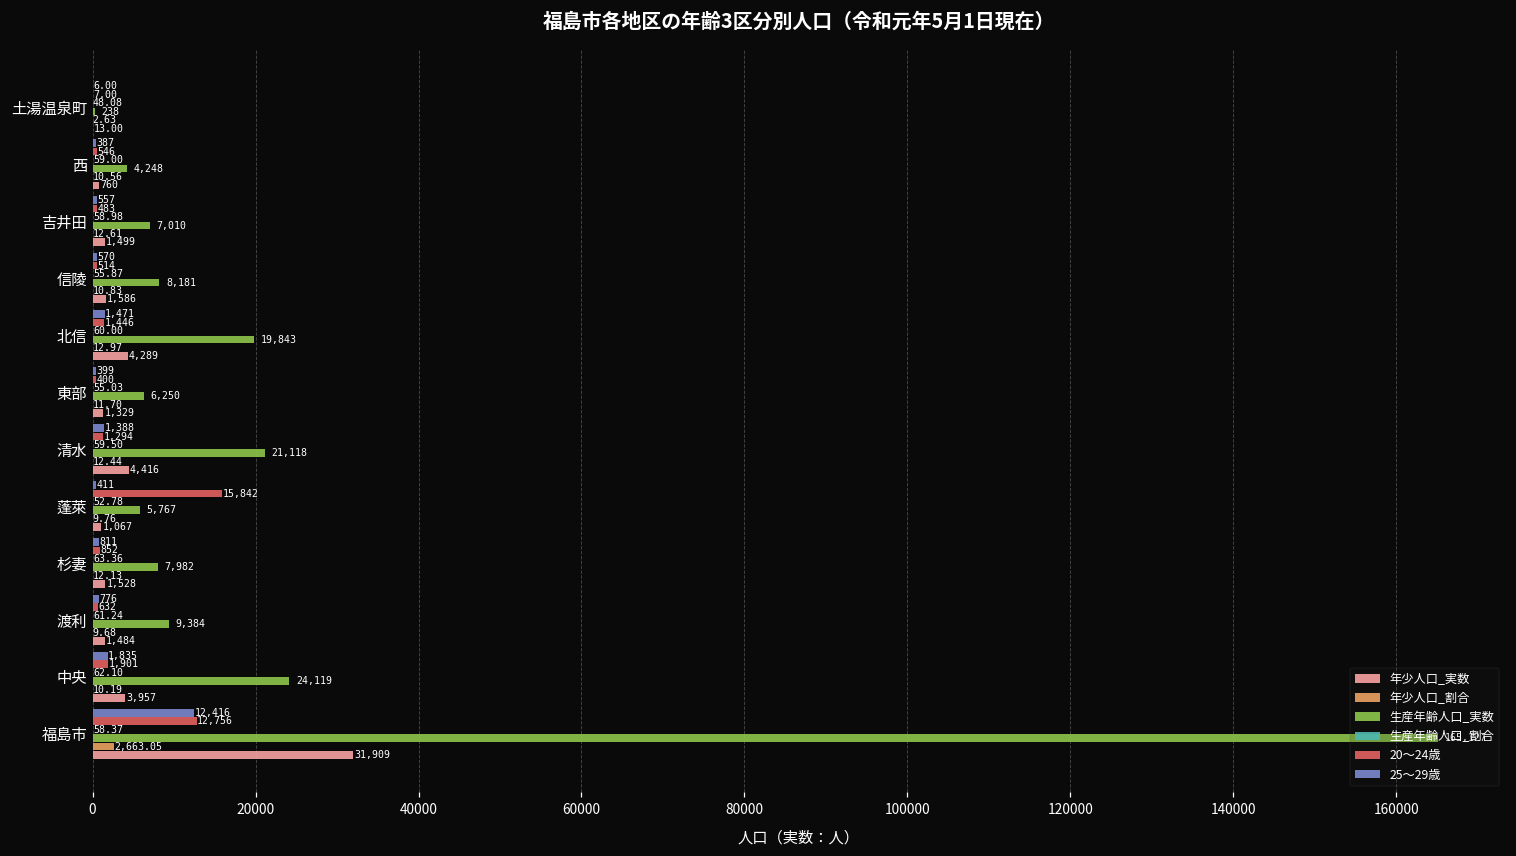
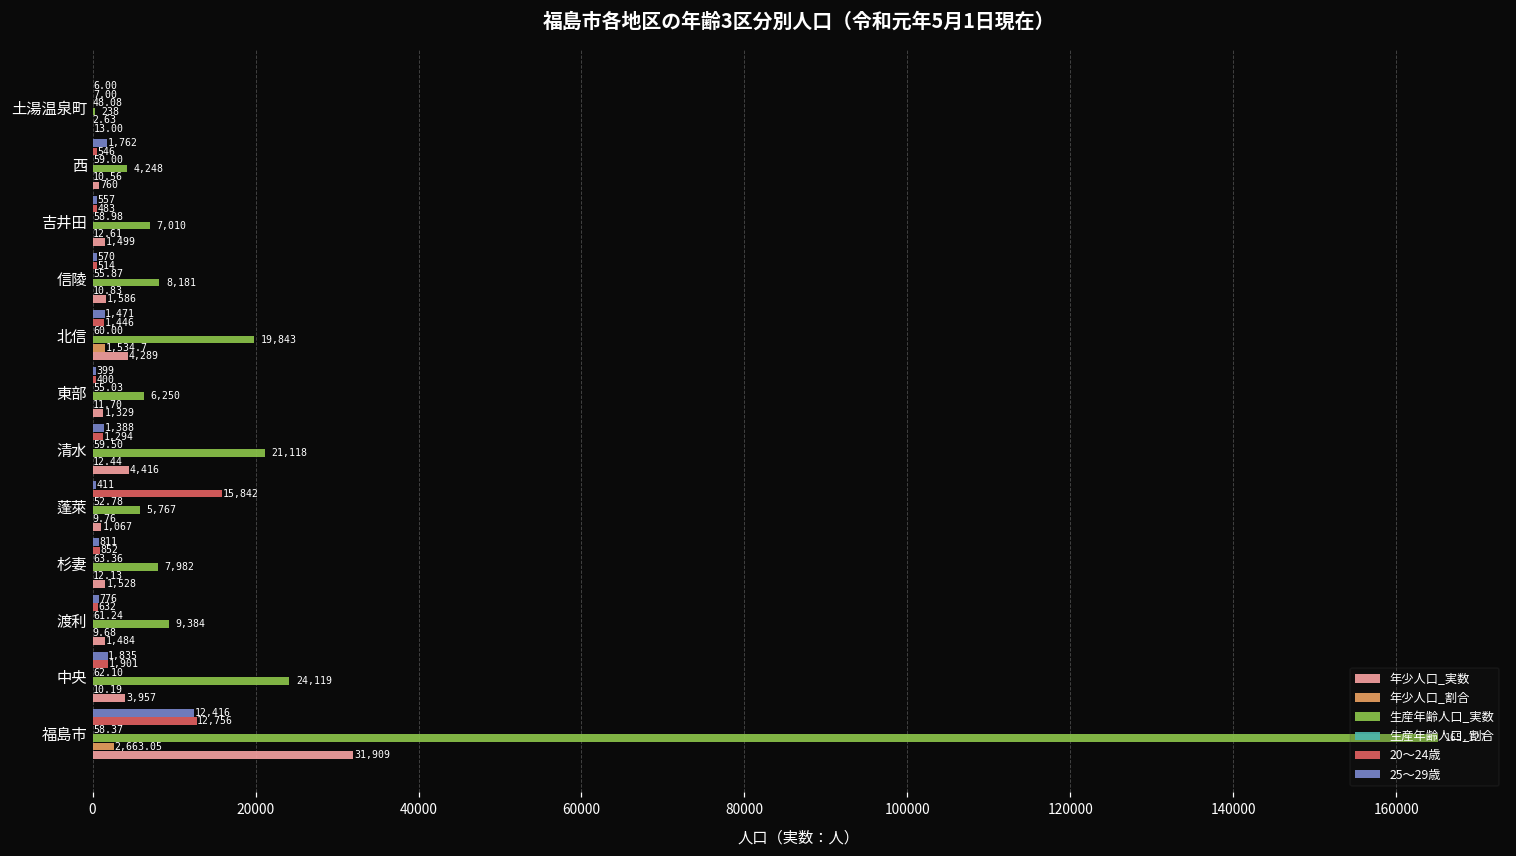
25～29歳, 西: 387 -> 1,762
年少人口_割合, 北信: 12.97 -> 1,534.7
